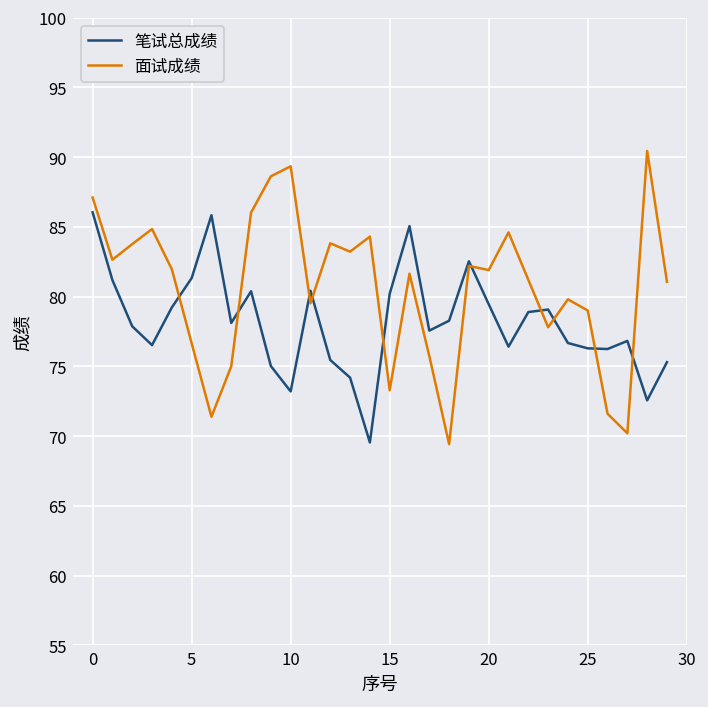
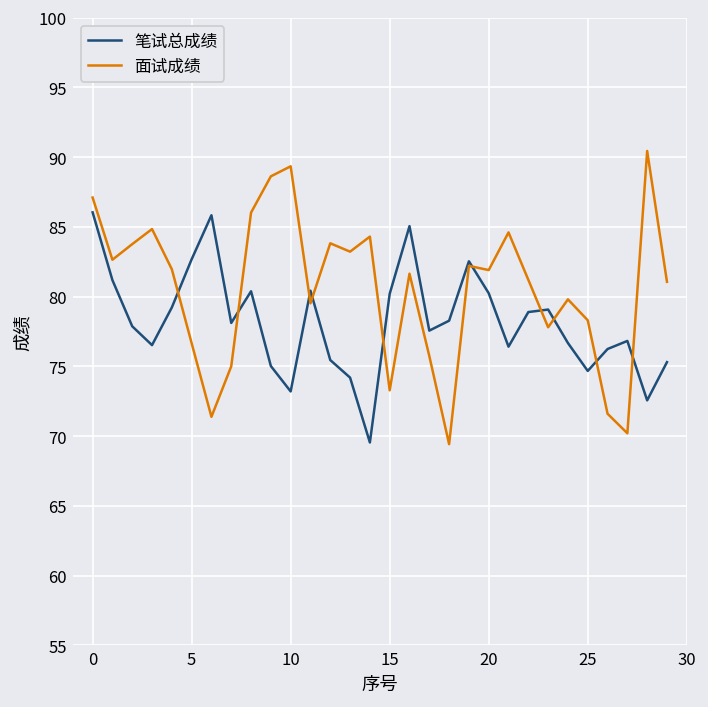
笔试总成绩, 5: 81.3 -> 82.7
笔试总成绩, 20: 79.5 -> 80.2
笔试总成绩, 25: 76.3 -> 74.7
面试成绩, 25: 79.0 -> 78.3
